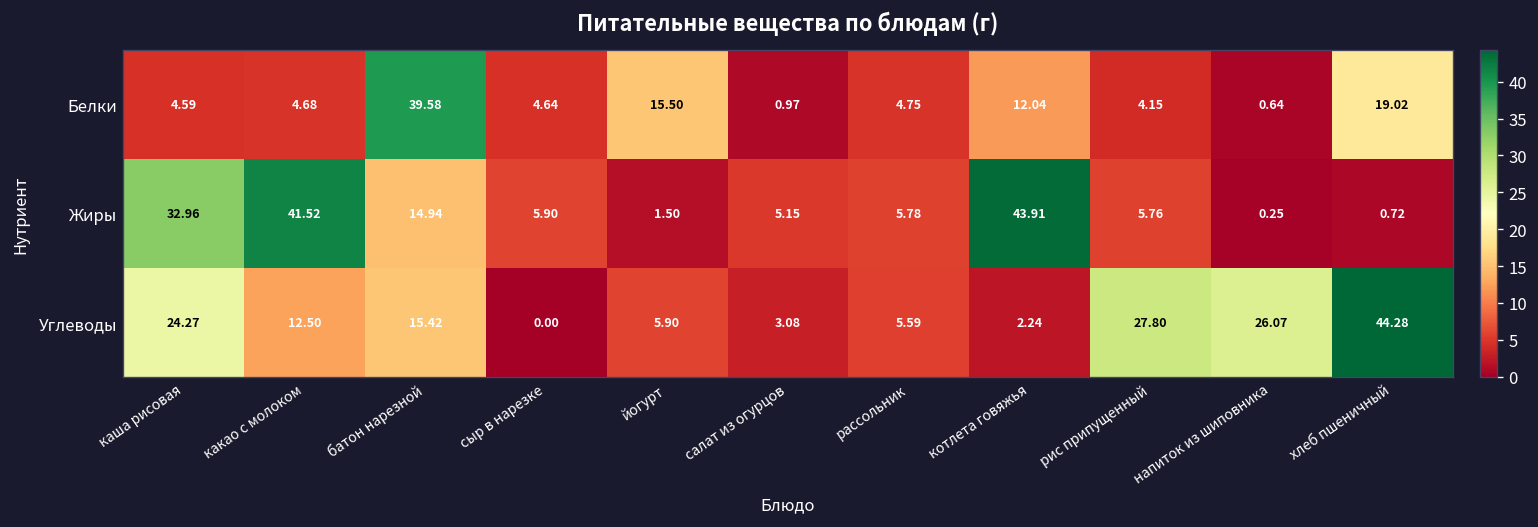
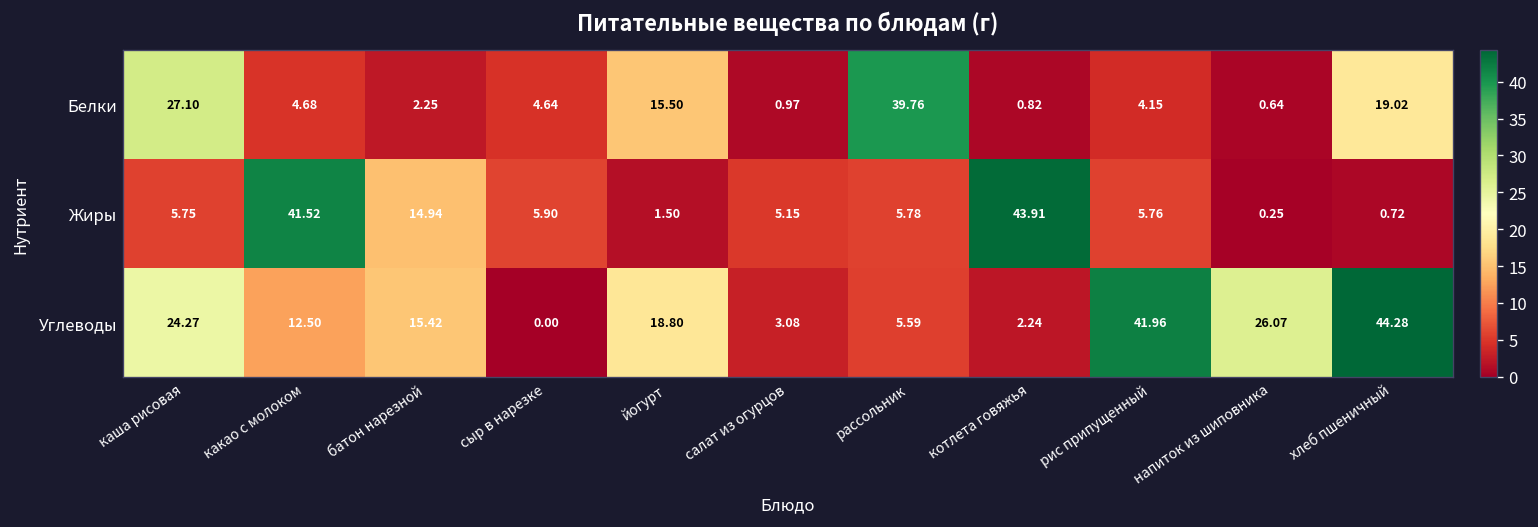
Белки, каша рисовая: 4.59 -> 27.10
Белки, батон нарезной: 39.58 -> 2.25
Белки, рассольник: 4.75 -> 39.76
Белки, котлета говяжья: 12.04 -> 0.82
Жиры, каша рисовая: 32.96 -> 5.75
Углеводы, йогурт: 5.90 -> 18.80
Углеводы, рис припущенный: 27.80 -> 41.96
